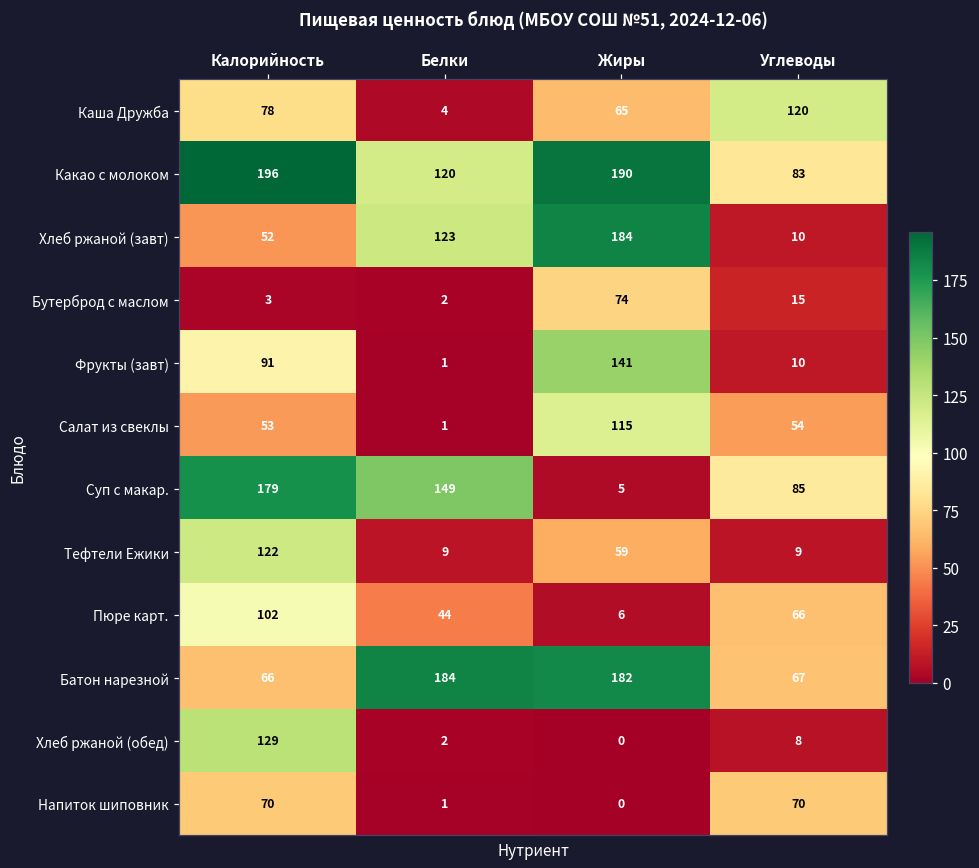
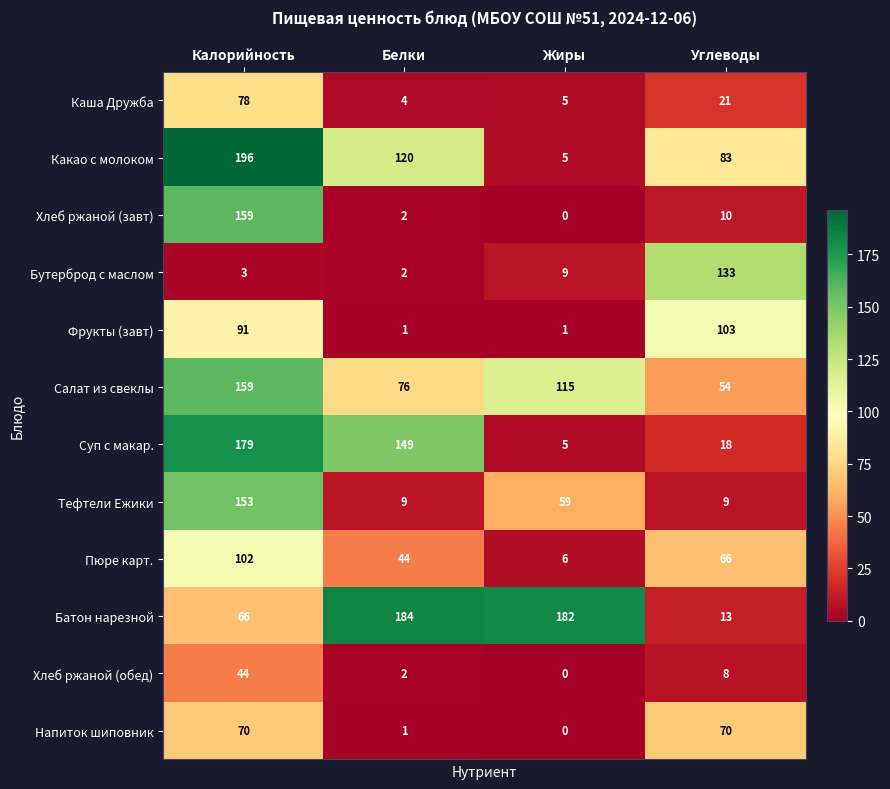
Каша Дружба, Жиры: 65 -> 5
Каша Дружба, Углеводы: 120 -> 21
Какао с молоком, Жиры: 190 -> 5
Хлеб ржаной (завт), Калорийность: 52 -> 159
Хлеб ржаной (завт), Белки: 123 -> 2
Хлеб ржаной (завт), Жиры: 184 -> 0
Бутерброд с маслом, Жиры: 74 -> 9
Бутерброд с маслом, Углеводы: 15 -> 133
Фрукты (завт), Жиры: 141 -> 1
Фрукты (завт), Углеводы: 10 -> 103
Салат из свеклы, Калорийность: 53 -> 159
Салат из свеклы, Белки: 1 -> 76
Суп с макар., Углеводы: 85 -> 18
Тефтели Ежики, Калорийность: 122 -> 153
Батон нарезной, Углеводы: 67 -> 13
Хлеб ржаной (обед), Калорийность: 129 -> 44
